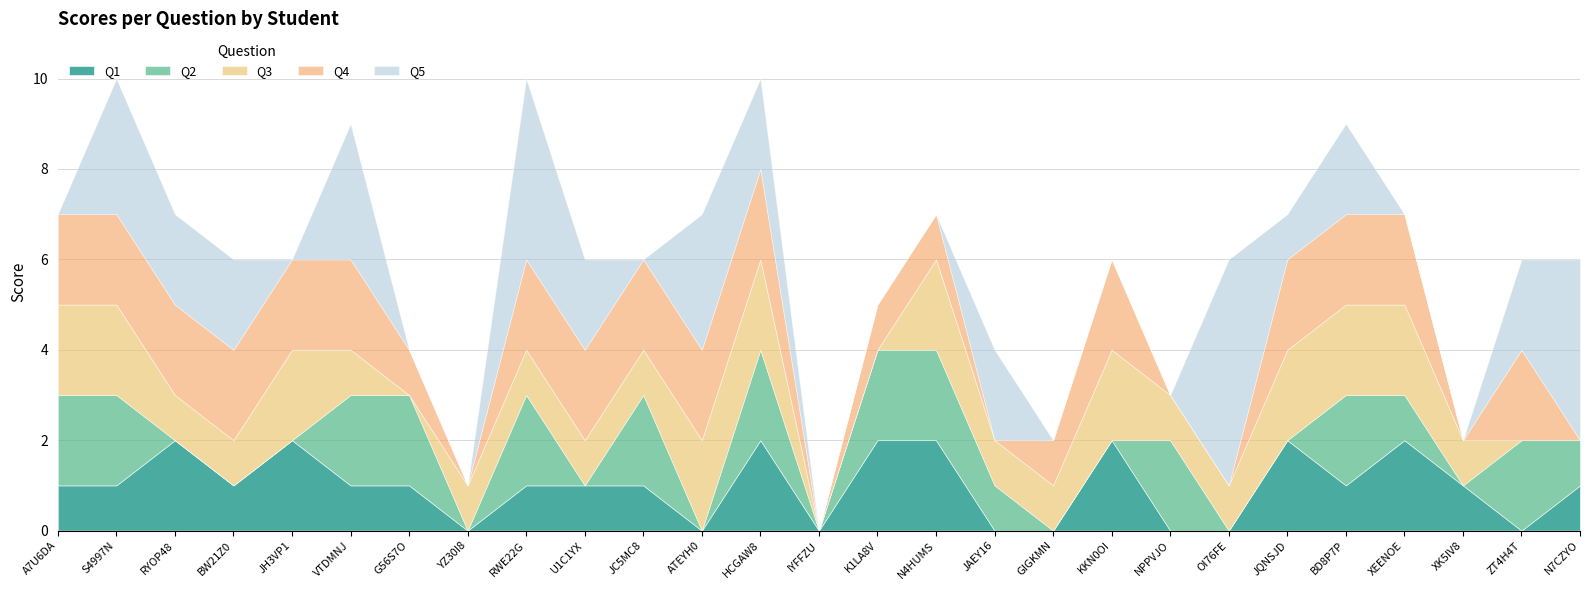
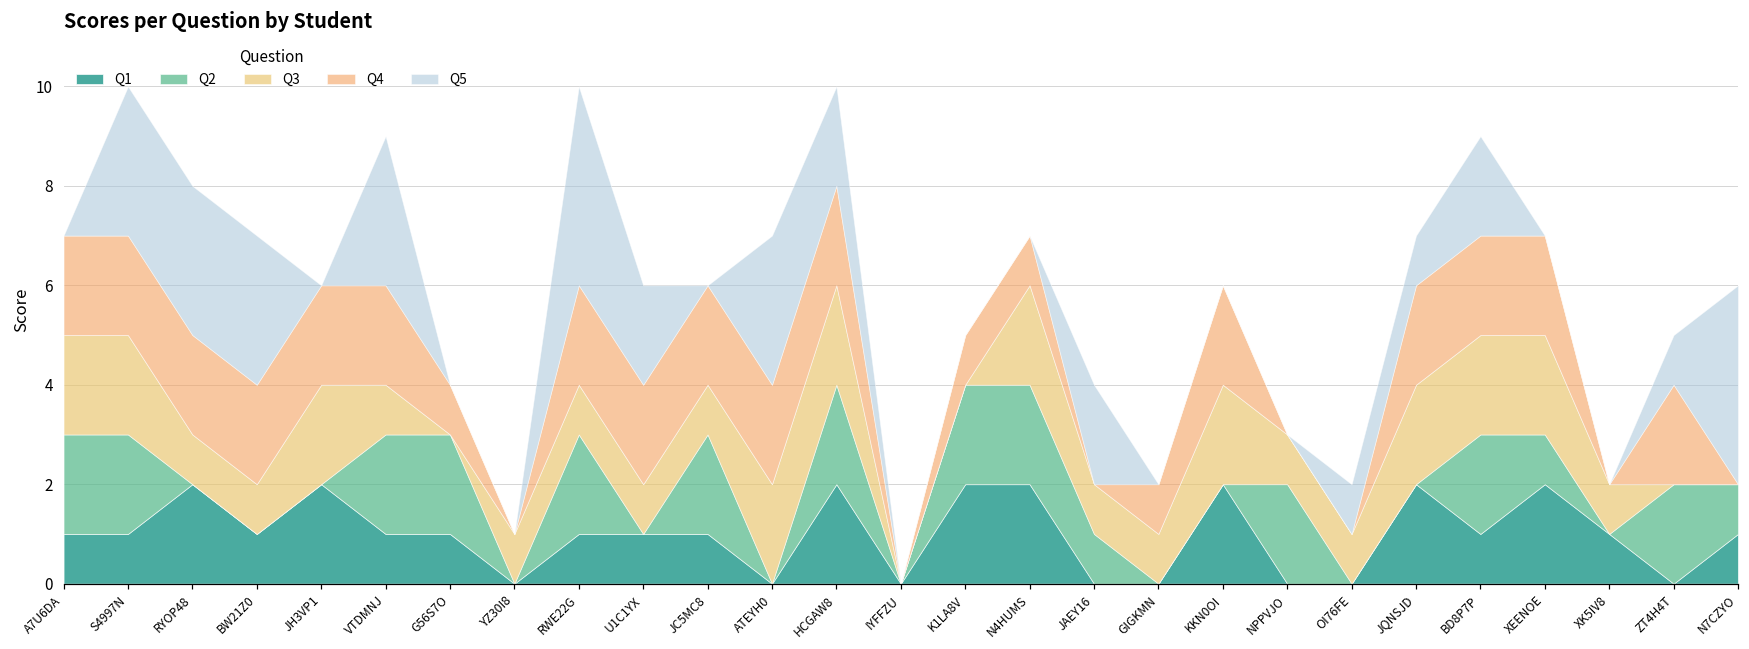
Q5, RYOP48: 2 -> 3
Q5, BW21Z0: 2 -> 3
Q5, OI76FE: 5 -> 1
Q5, ZT4H4T: 2 -> 1
